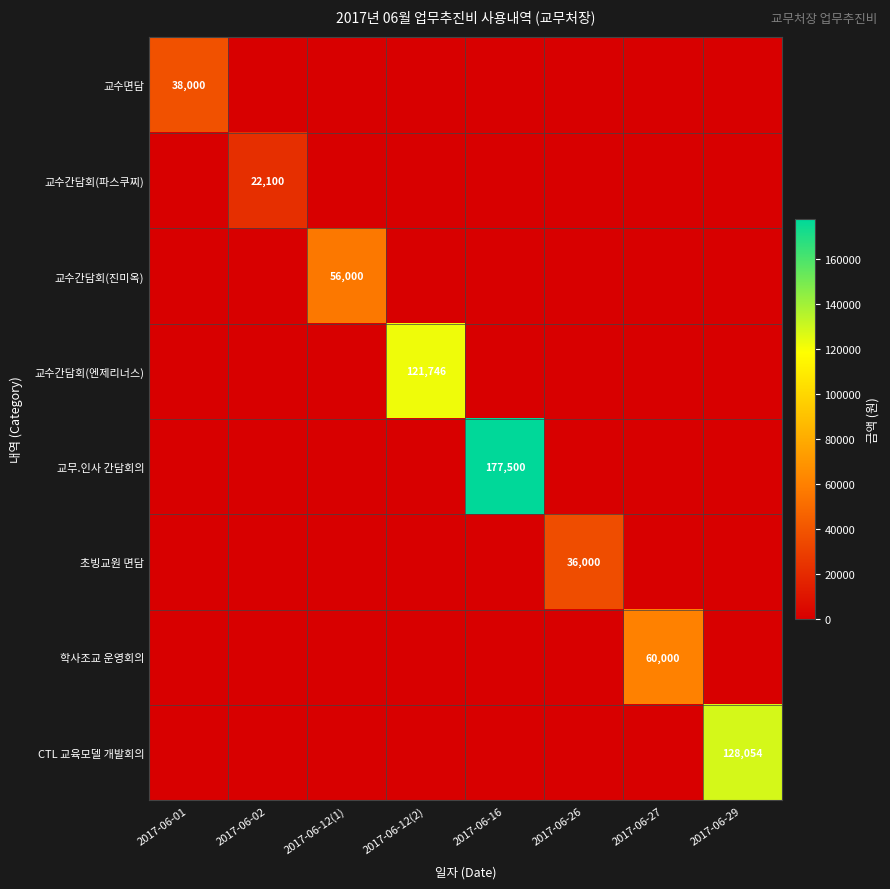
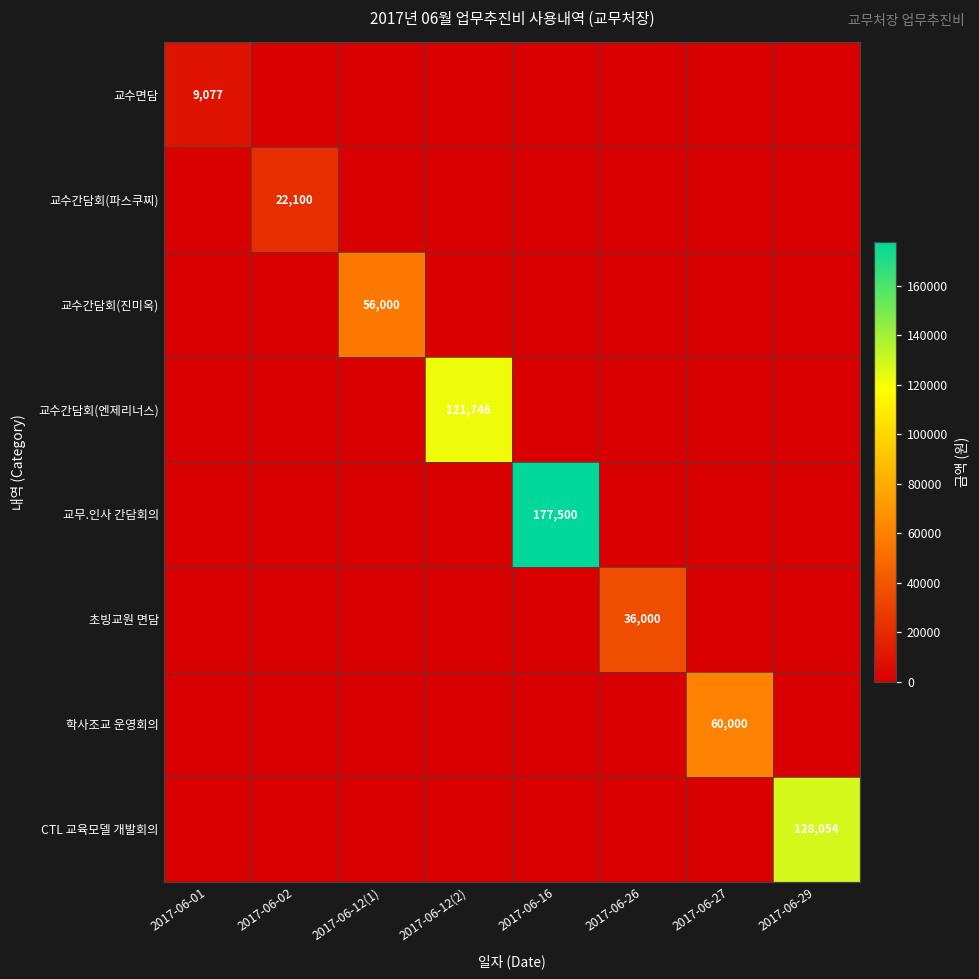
교수면담, 2017-06-01: 38,000 -> 9,077
